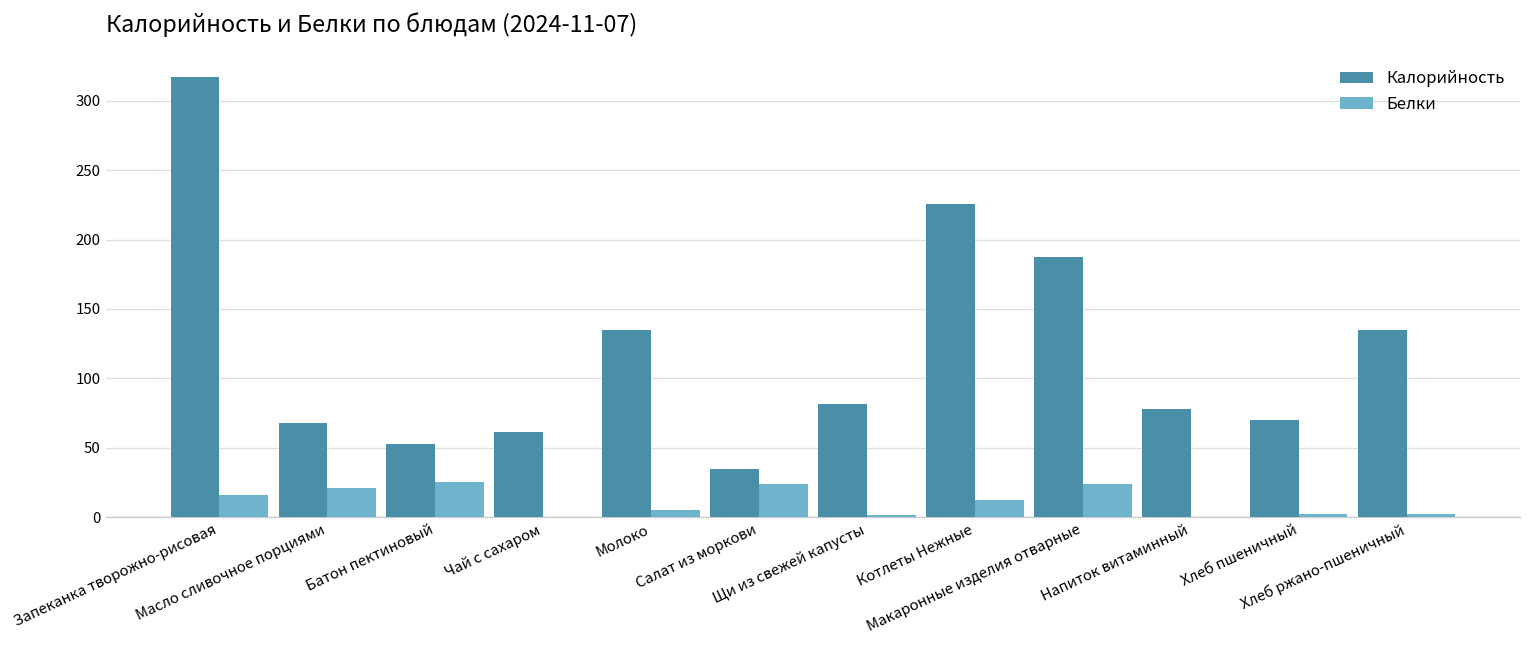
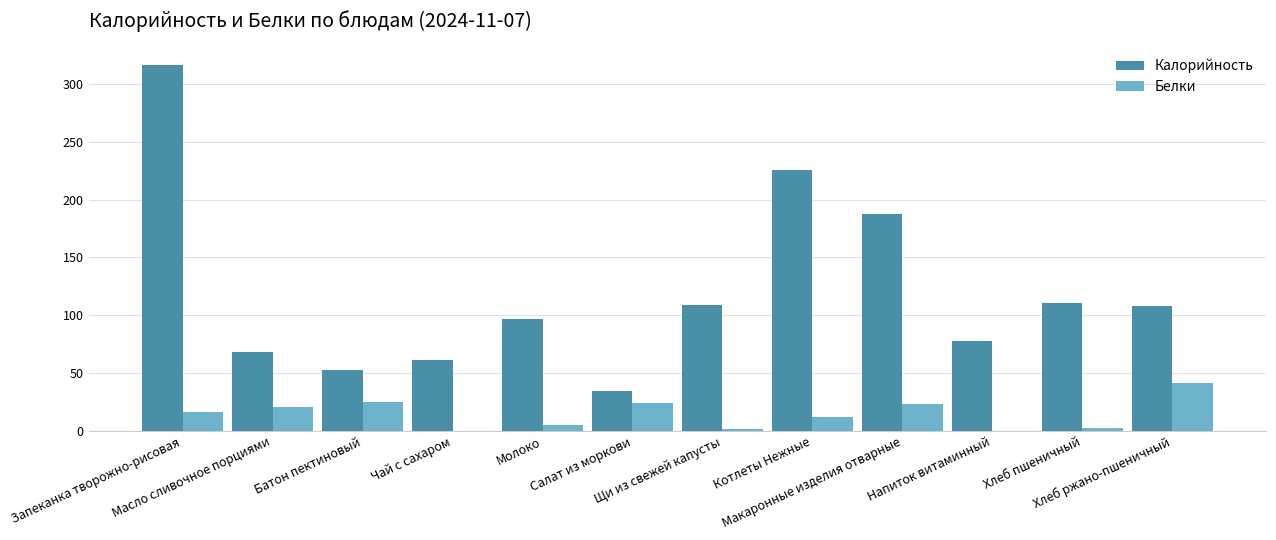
Калорийность, Молоко: 135 -> 96
Калорийность, Щи из свежей капусты: 81 -> 109
Калорийность, Хлеб пшеничный: 70 -> 110
Калорийность, Хлеб ржано-пшеничный: 135 -> 108
Белки, Хлеб ржано-пшеничный: 2 -> 41
